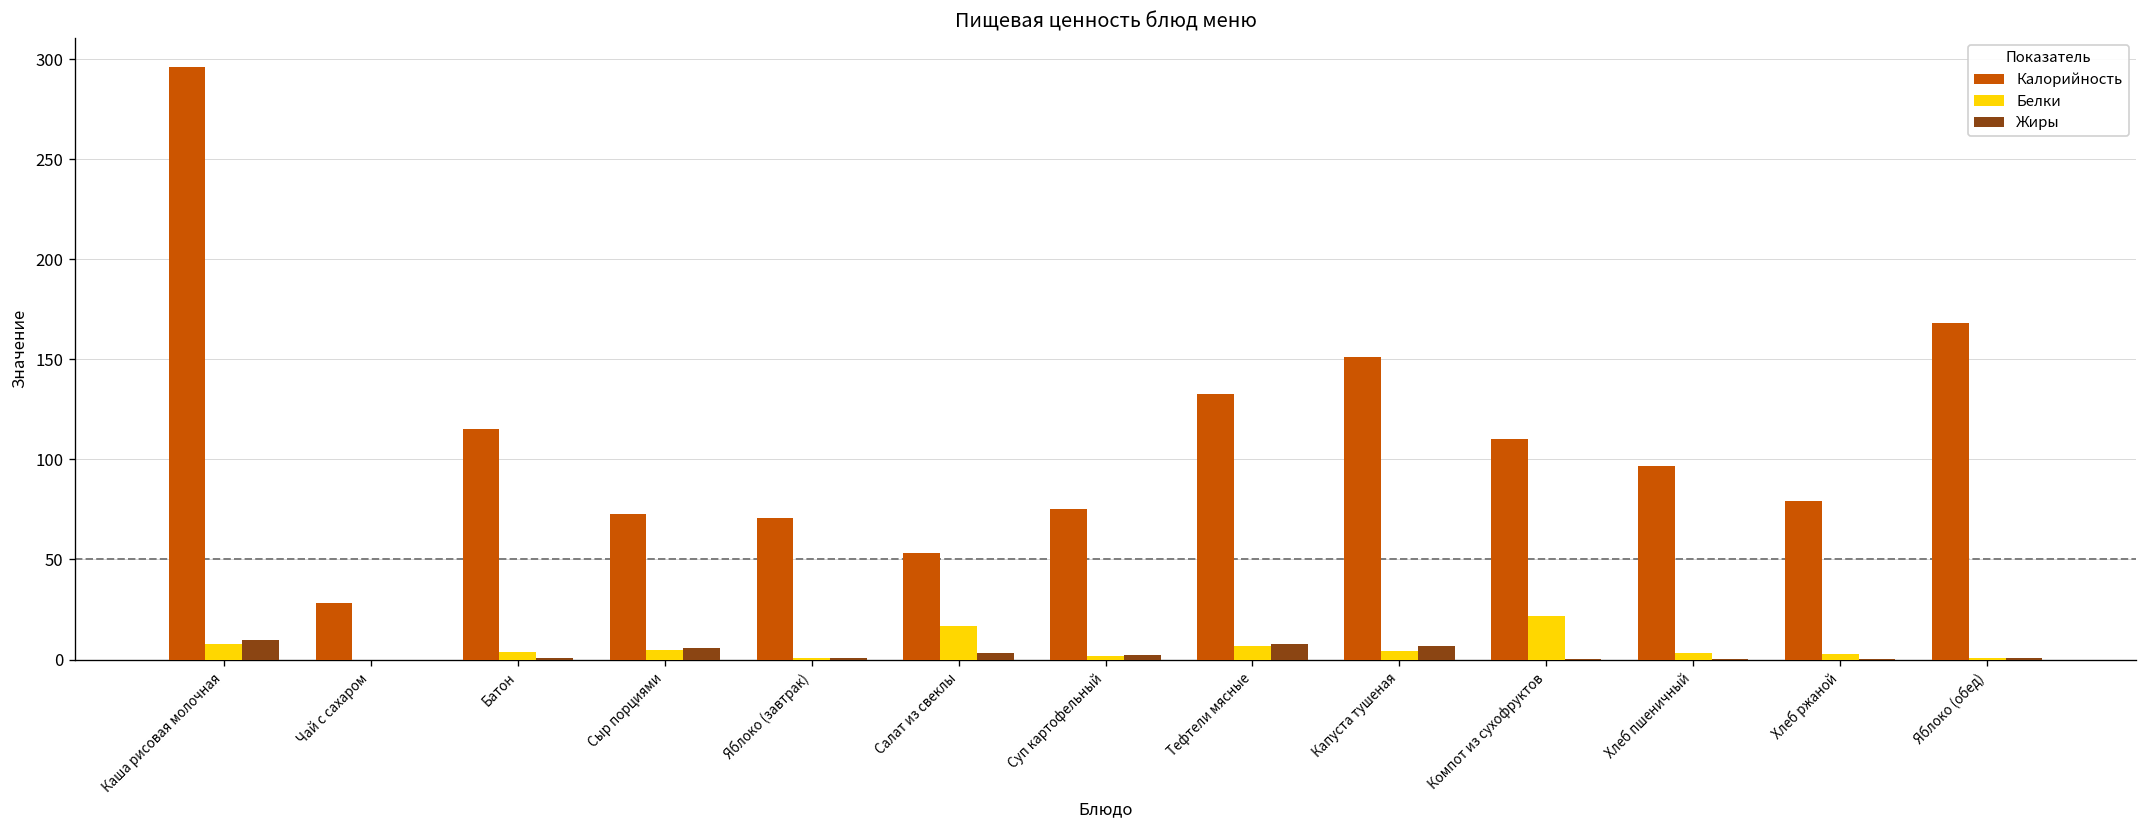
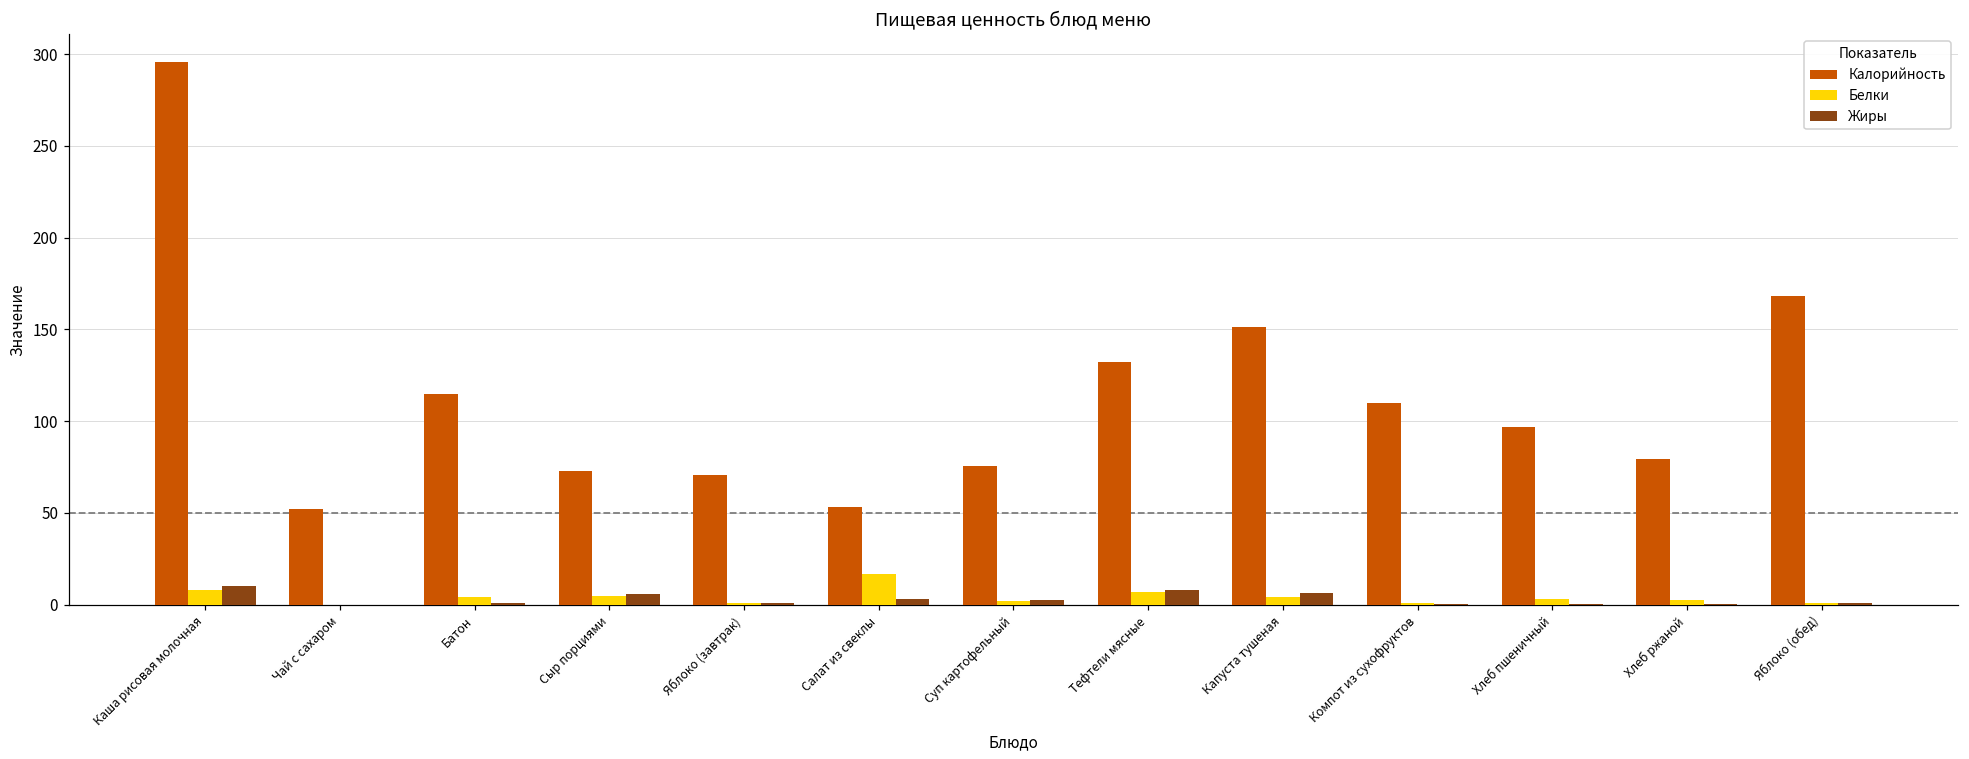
Калорийность, Чай с сахаром: 28 -> 52
Белки, Компот из сухофруктов: 22 -> 1
